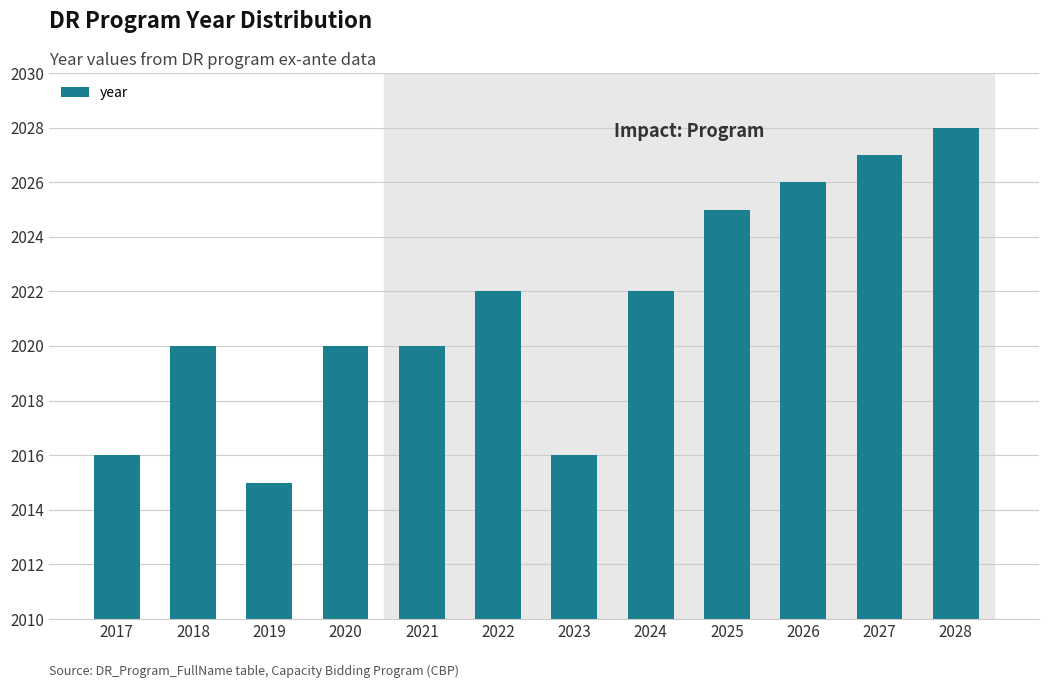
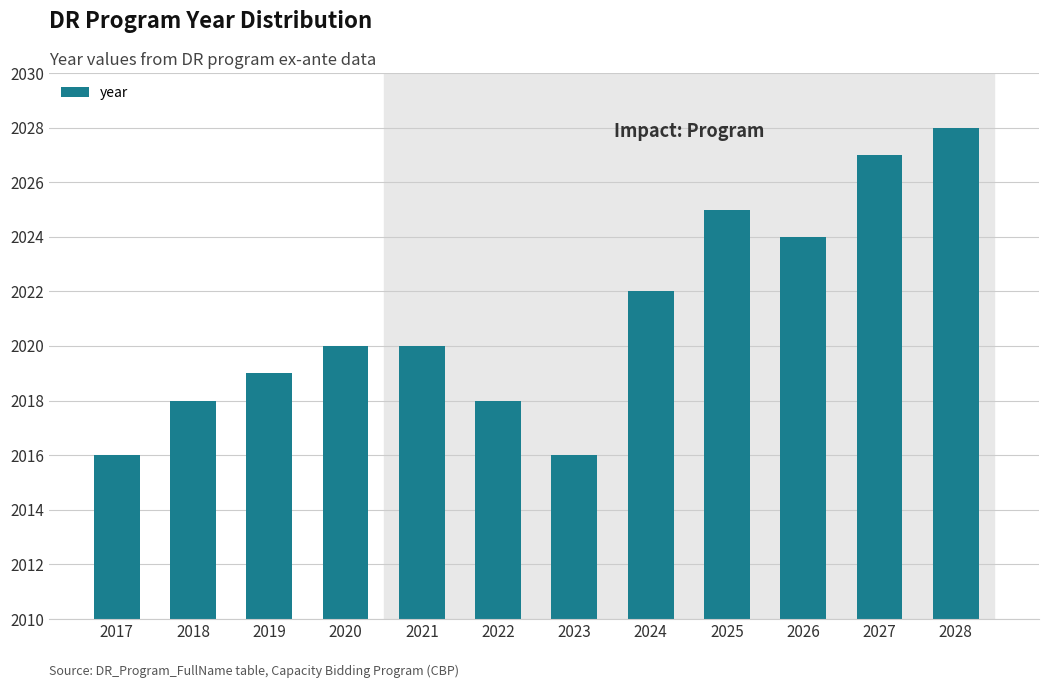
2018: 2020 -> 2018
2019: 2015 -> 2019
2022: 2022 -> 2018
2026: 2026 -> 2024
